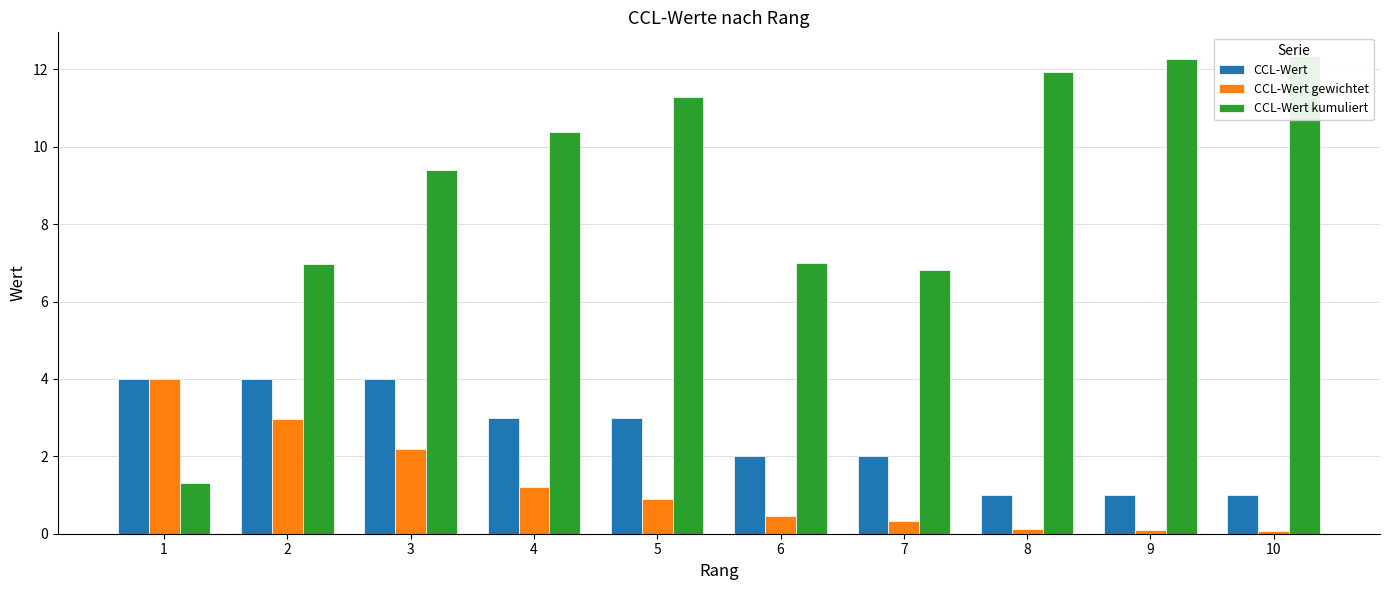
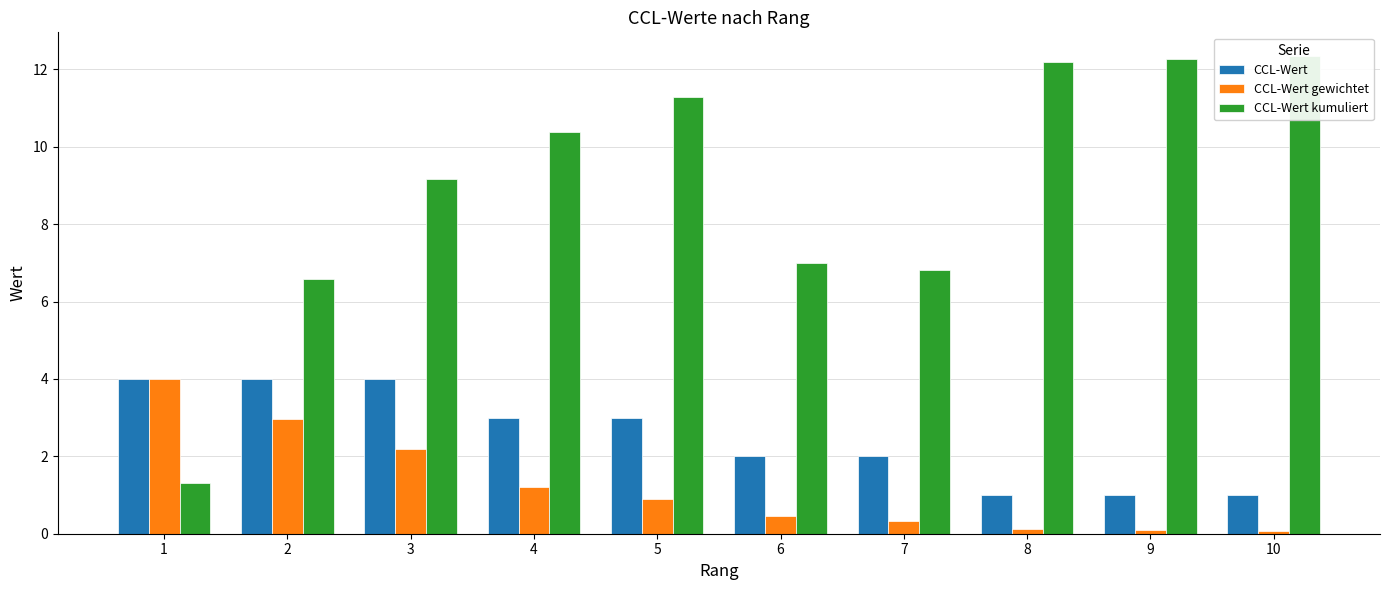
CCL-Wert kumuliert, 2: 7.0 -> 6.6
CCL-Wert kumuliert, 3: 9.4 -> 9.2
CCL-Wert kumuliert, 8: 11.9 -> 12.2
